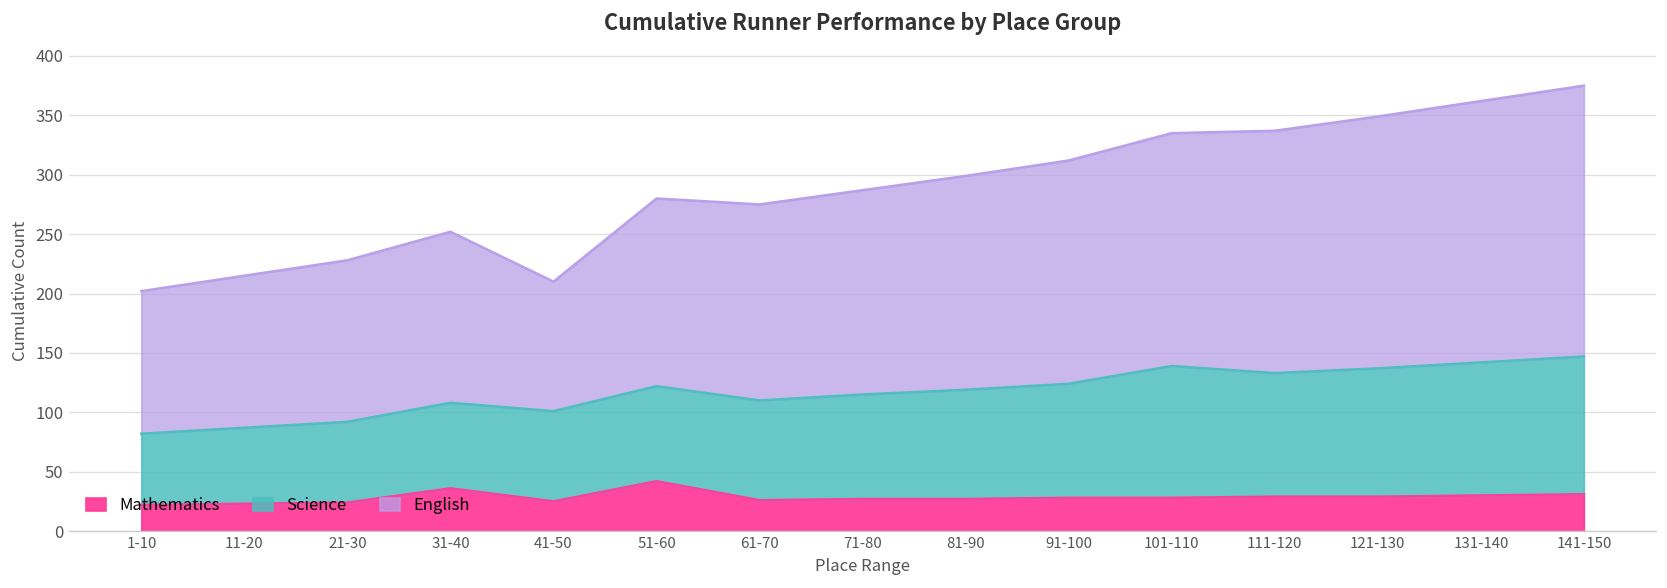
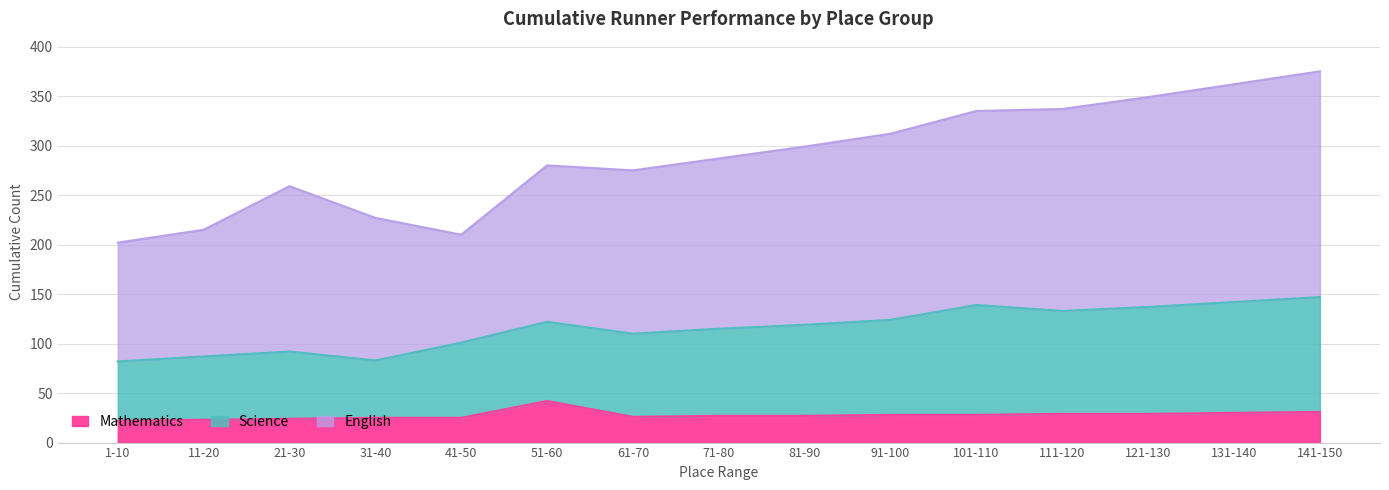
English, 21-30: 140 -> 170
Mathematics, 31-40: 40 -> 30
Science, 31-40: 70 -> 60
